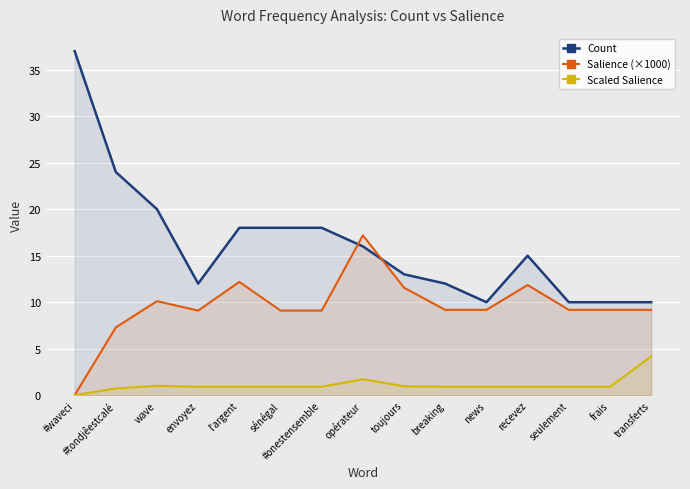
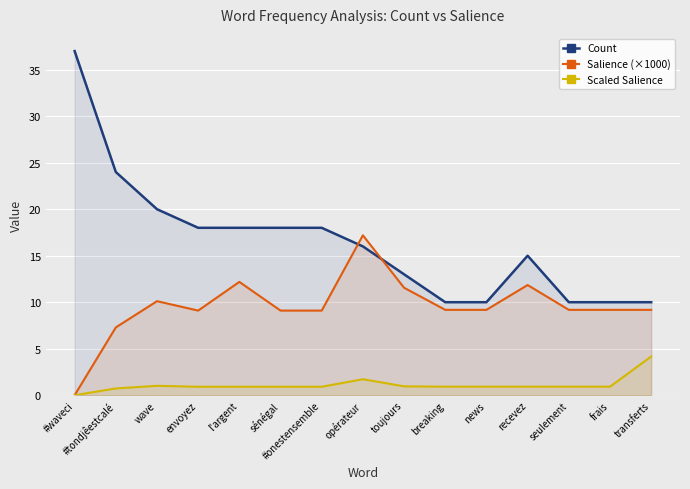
Count, envoyez: 12 -> 18
Count, breaking: 12 -> 10
